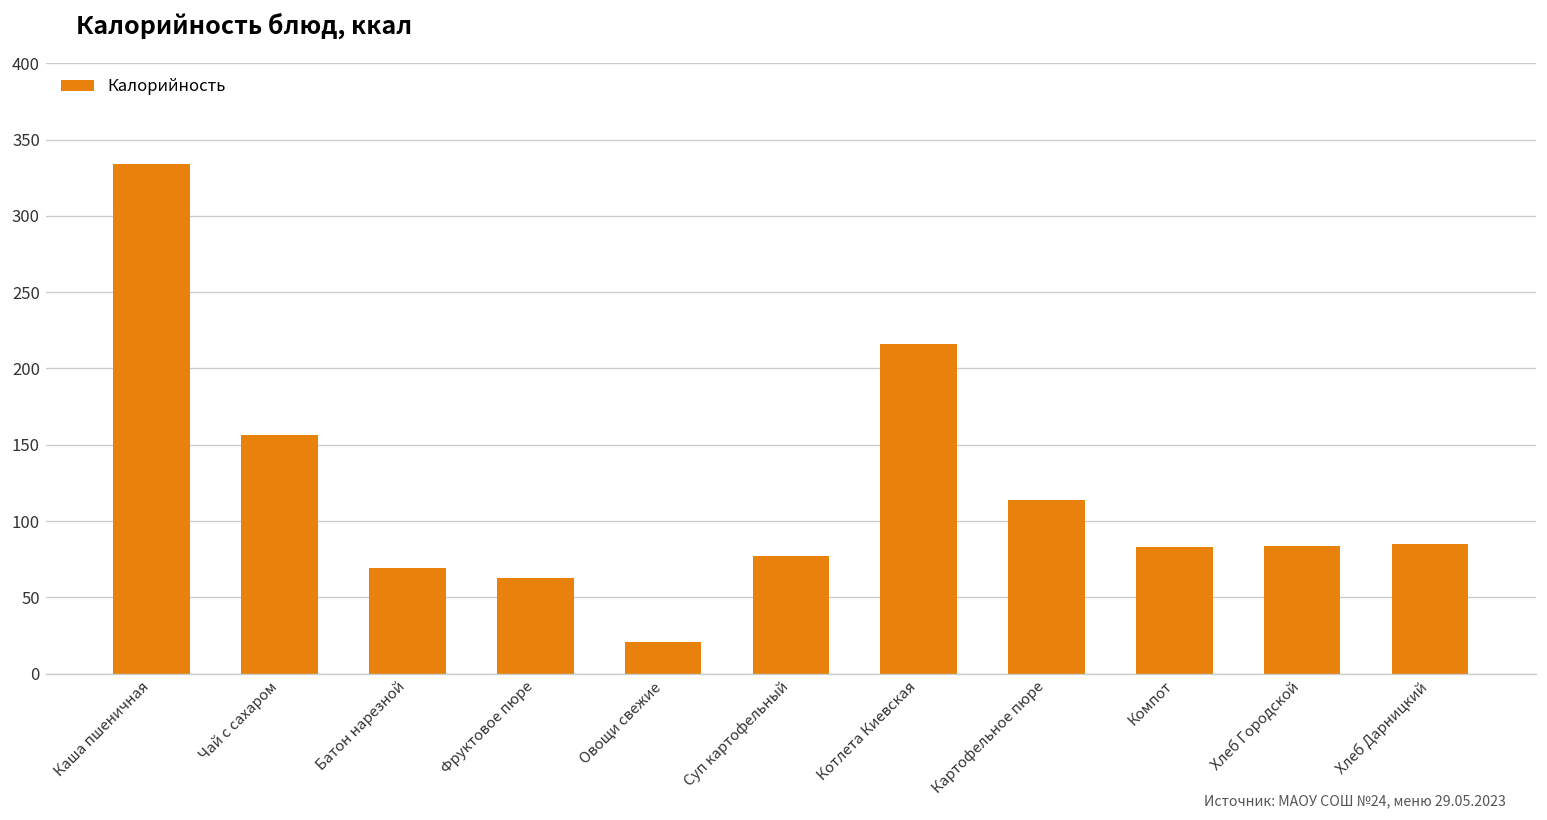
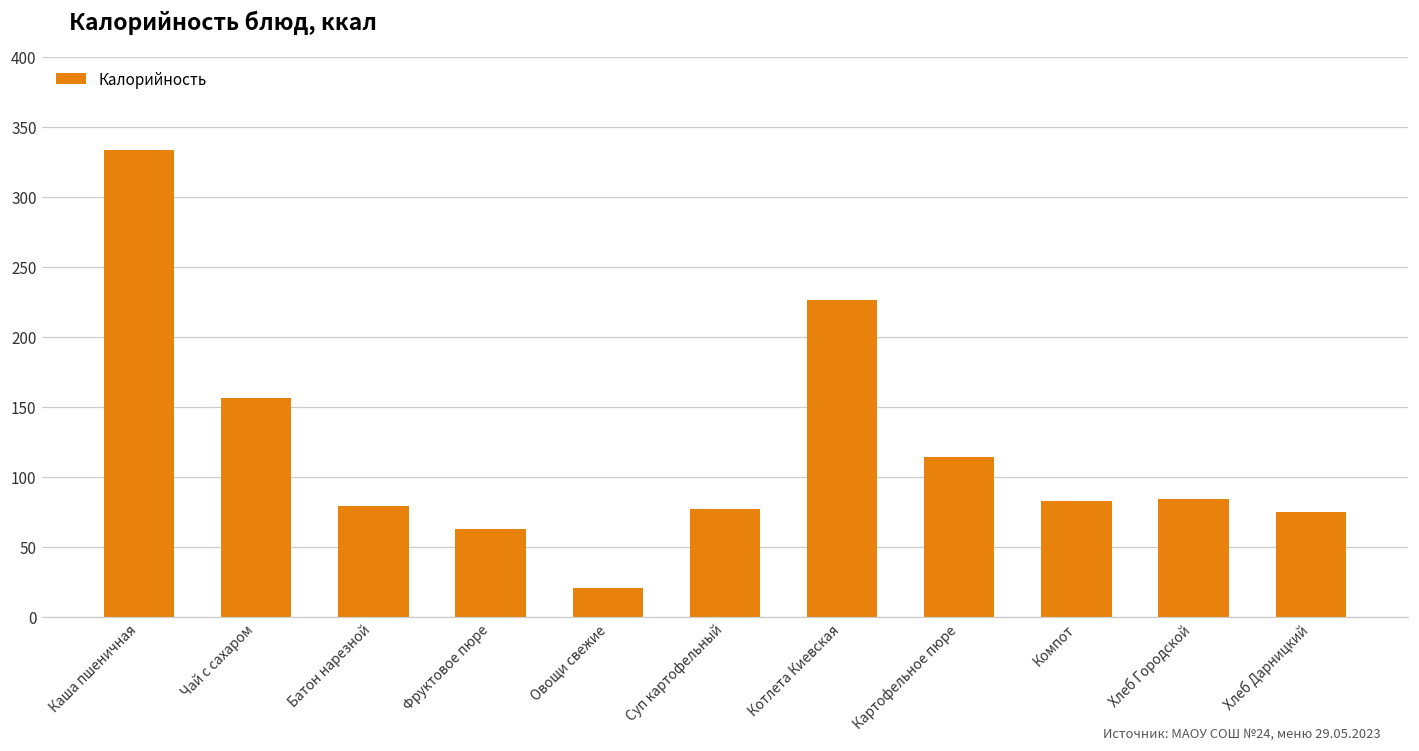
Батон нарезной: 69 -> 80
Котлета Киевская: 216 -> 226
Хлеб Дарницкий: 85 -> 75
